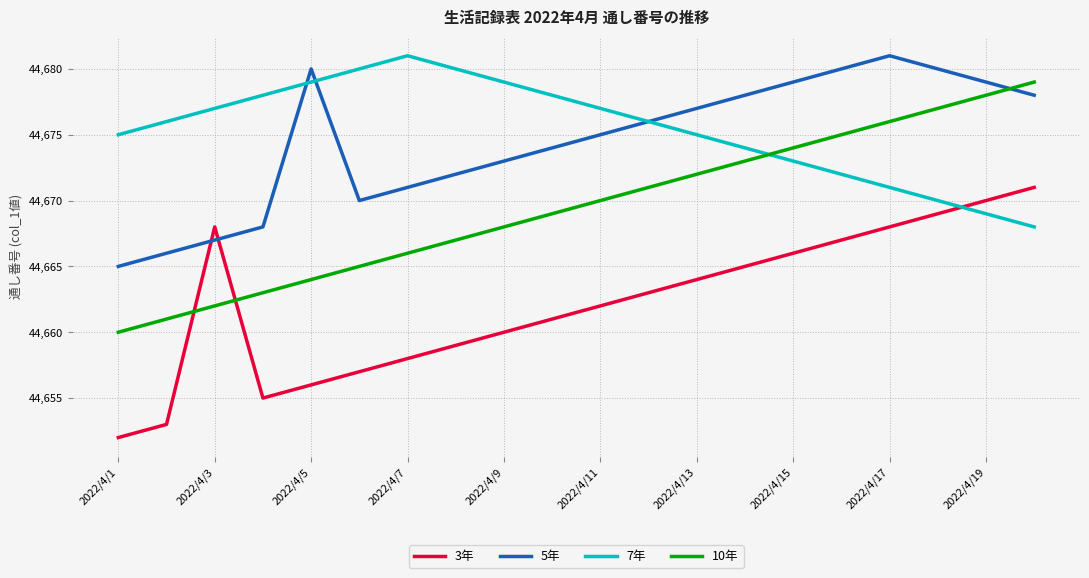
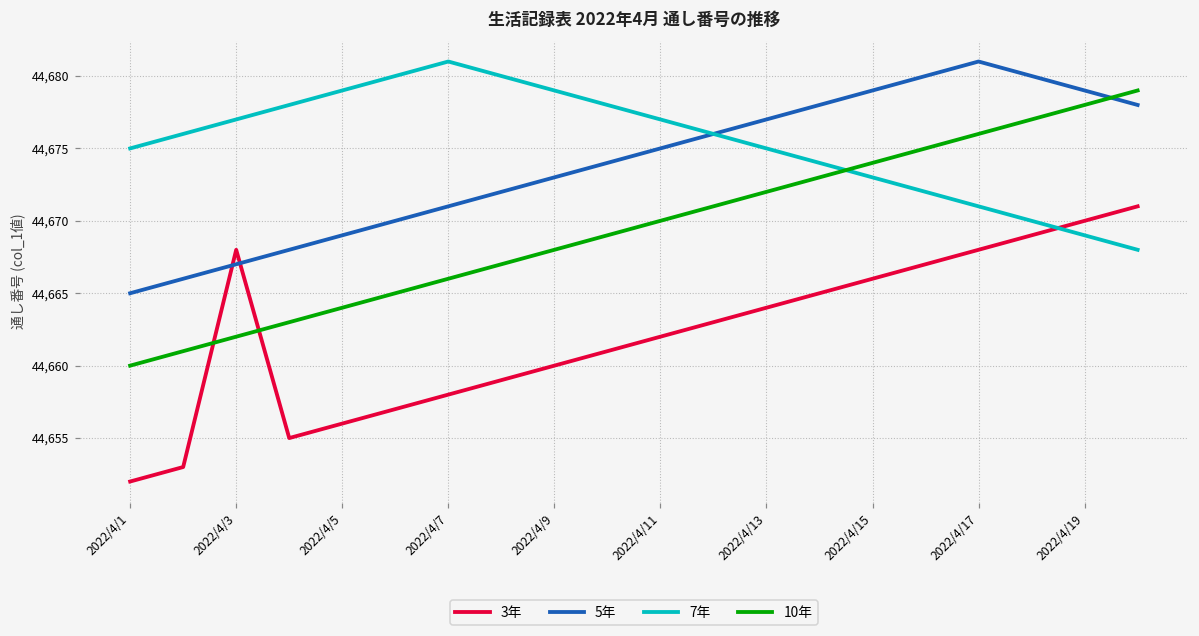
5年, 2022/4/5: 44,680 -> 44,669
